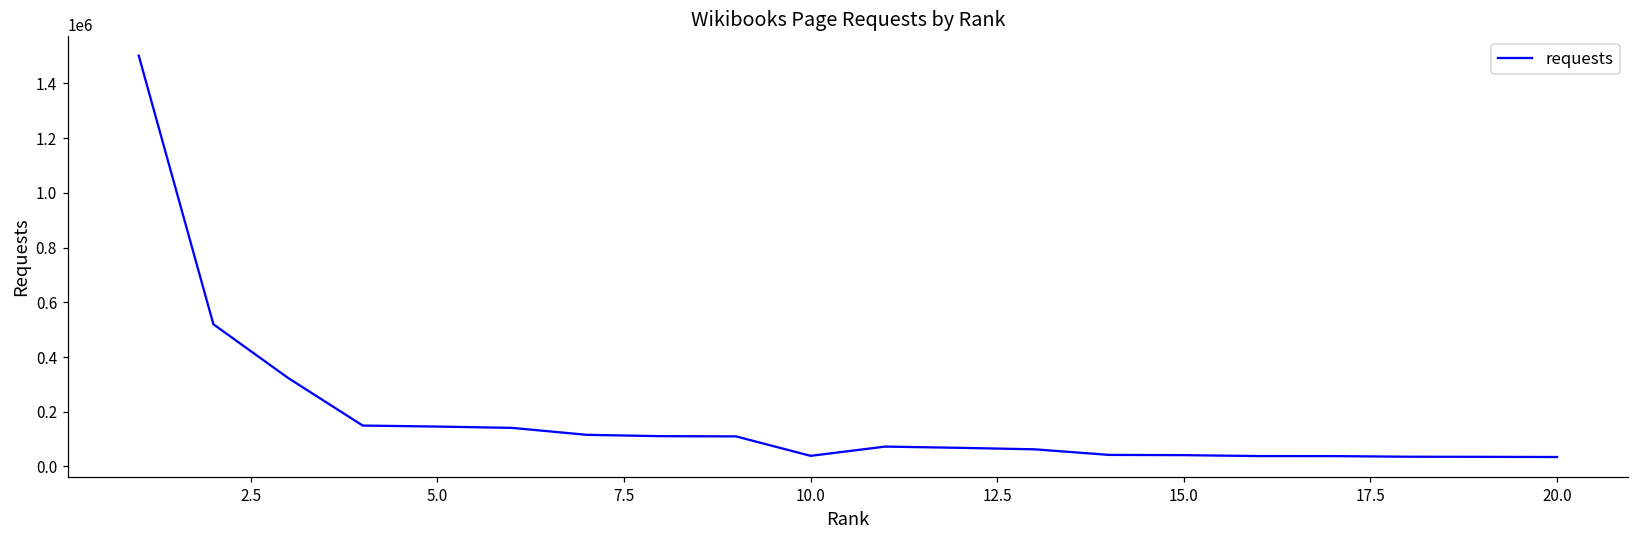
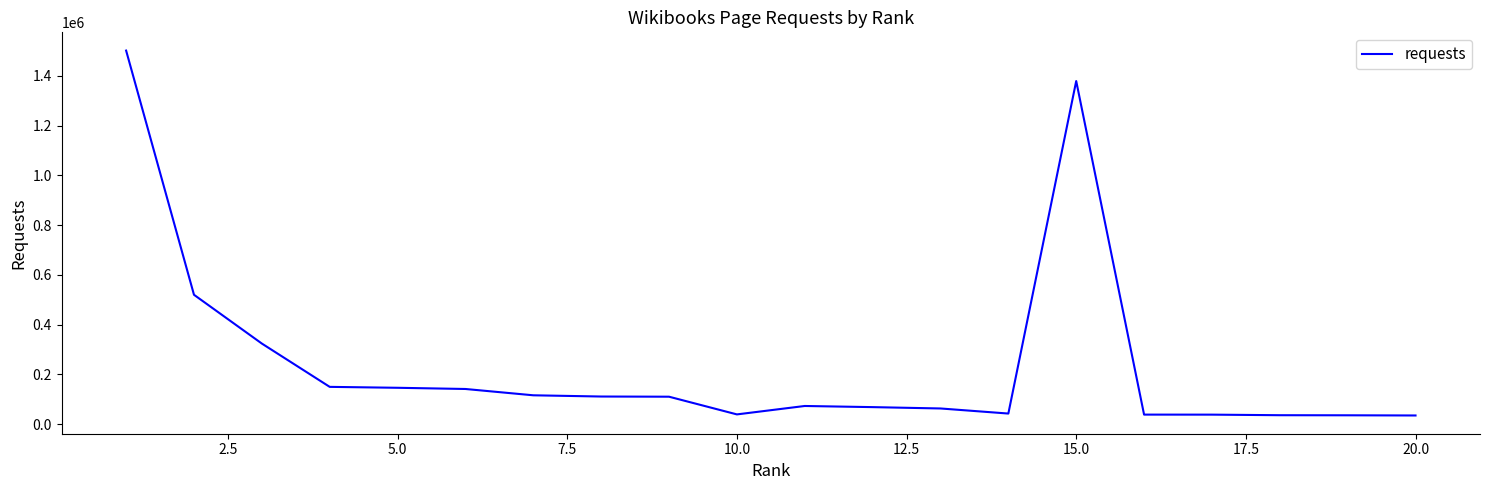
15.0: 40000 -> 1380000
